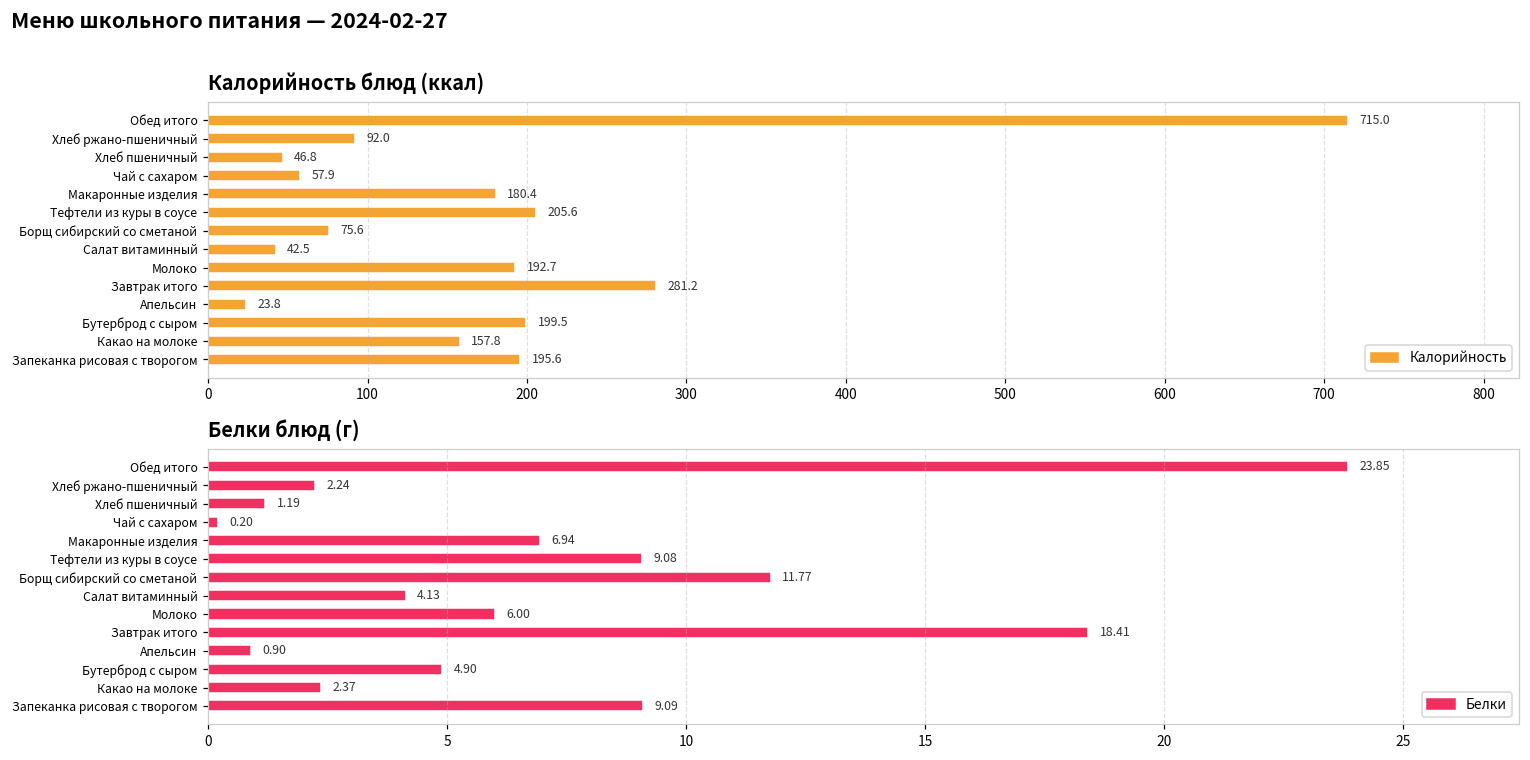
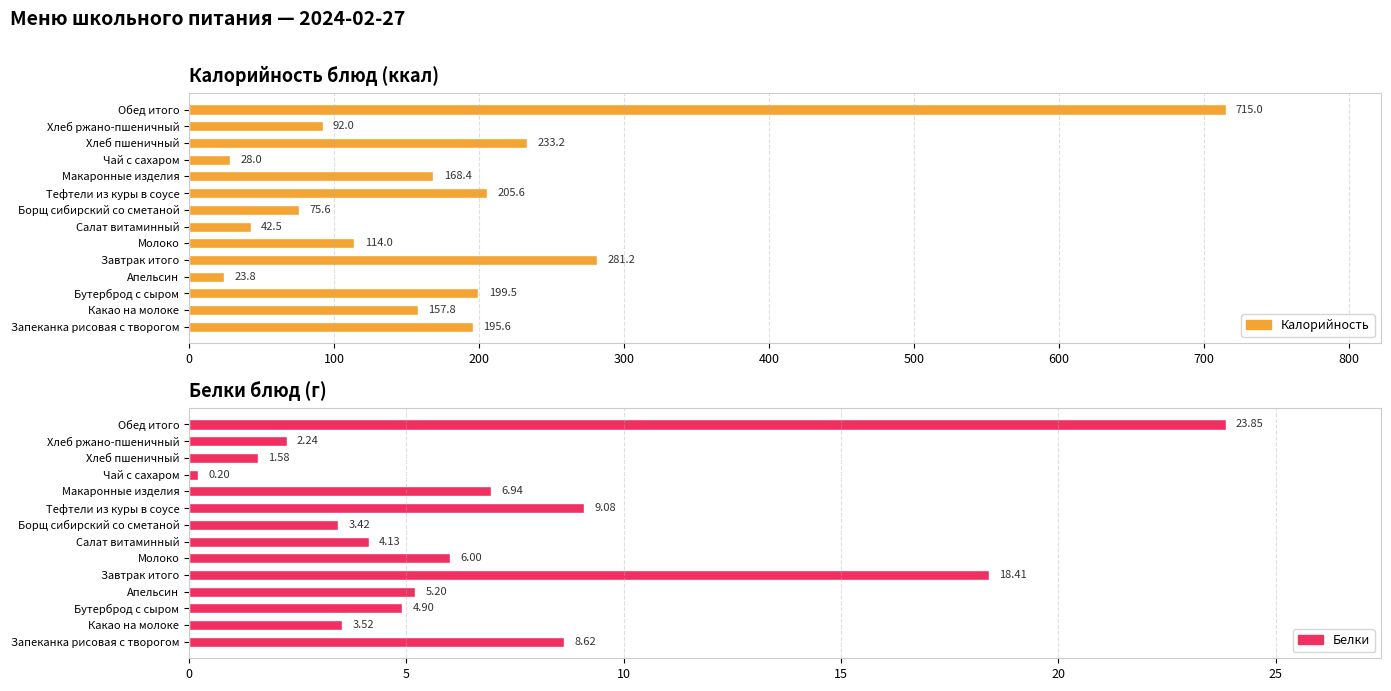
Калорийность блюд (ккал), Хлеб пшеничный: 46.8 -> 233.2
Калорийность блюд (ккал), Чай с сахаром: 57.9 -> 28.0
Калорийность блюд (ккал), Макаронные изделия: 180.4 -> 168.4
Калорийность блюд (ккал), Молоко: 192.7 -> 114.0
Белки блюд (г), Хлеб пшеничный: 1.19 -> 1.58
Белки блюд (г), Борщ сибирский со сметаной: 11.77 -> 3.42
Белки блюд (г), Апельсин: 0.90 -> 5.20
Белки блюд (г), Какао на молоке: 2.37 -> 3.52
Белки блюд (г), Запеканка рисовая с творогом: 9.09 -> 8.62
